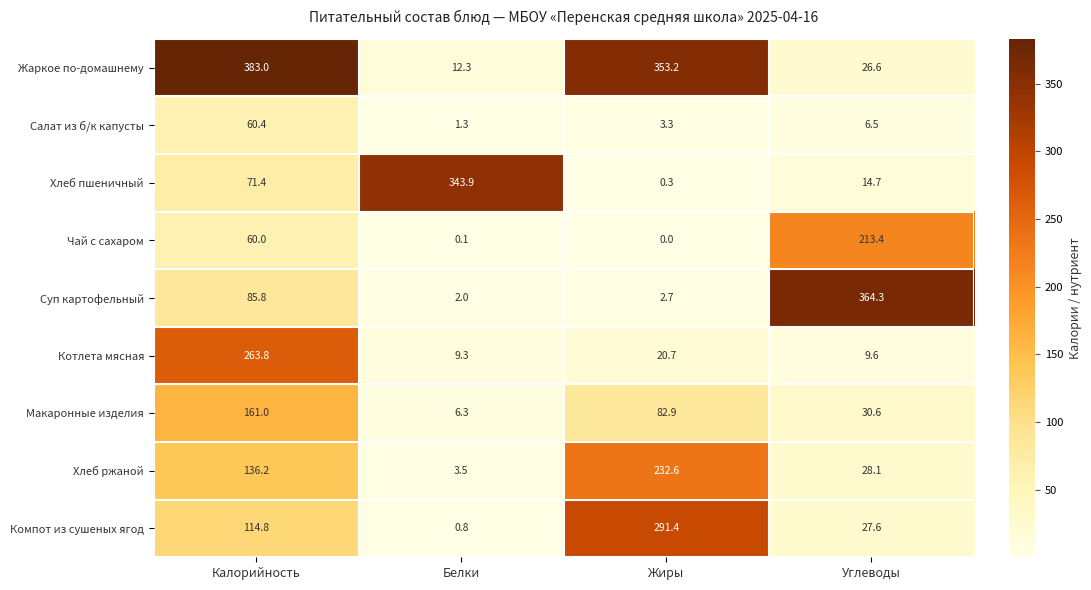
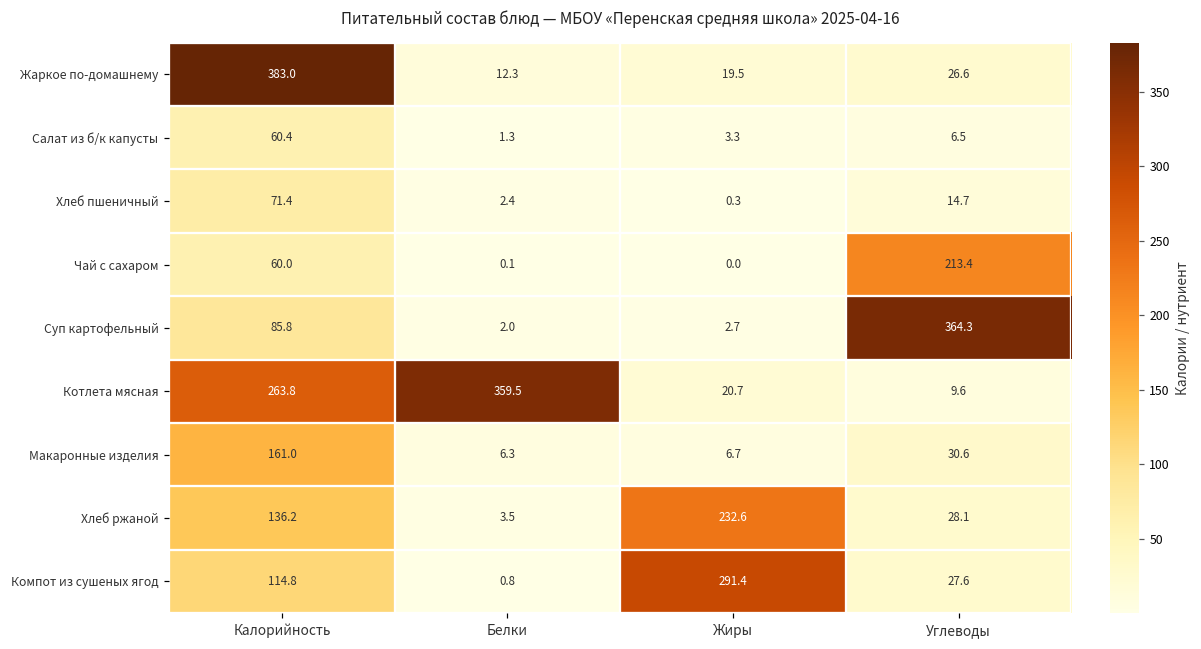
Жаркое по-домашнему, Жиры: 353.2 -> 19.5
Хлеб пшеничный, Белки: 343.9 -> 2.4
Котлета мясная, Белки: 9.3 -> 359.5
Макаронные изделия, Жиры: 82.9 -> 6.7
